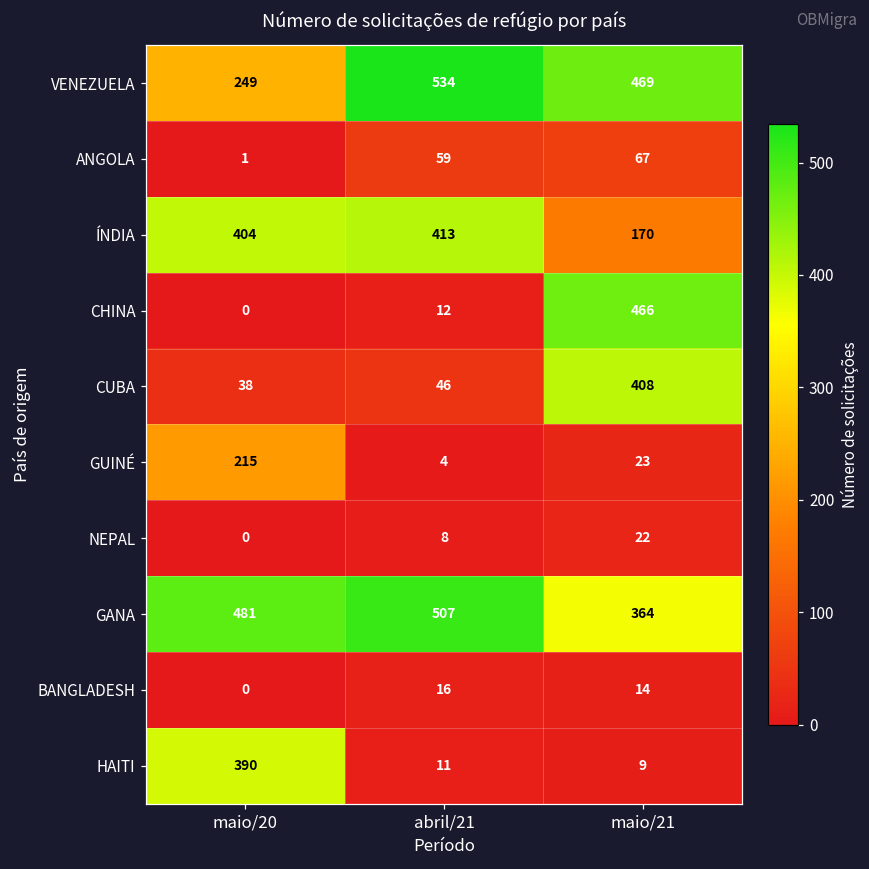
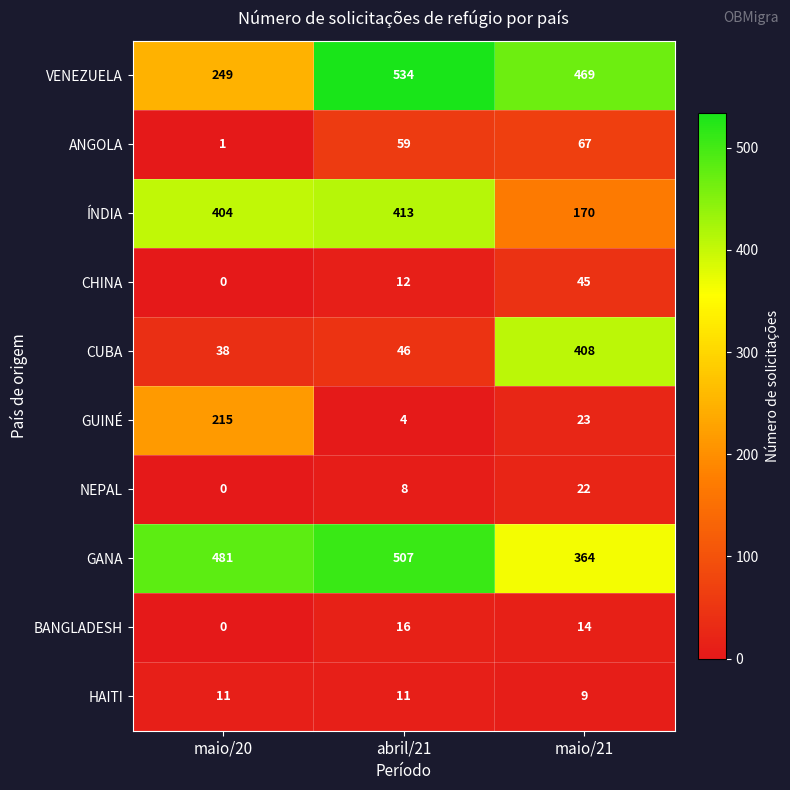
CHINA, maio/21: 466 -> 45
HAITI, maio/20: 390 -> 11
